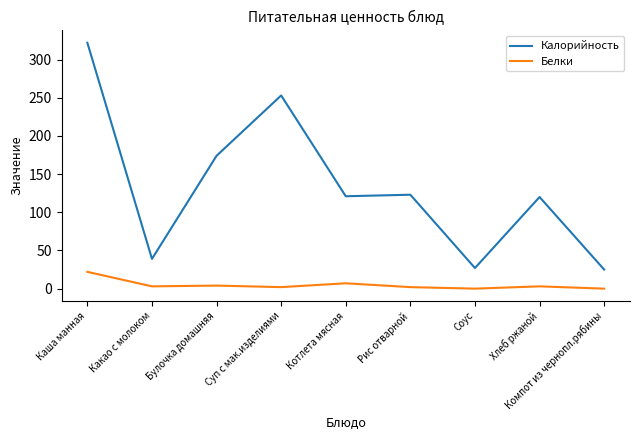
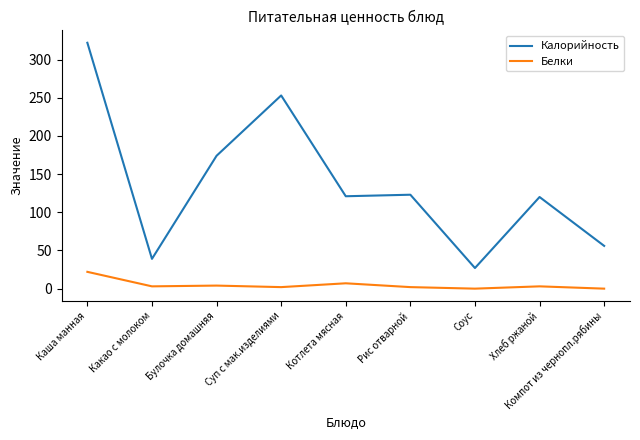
Калорийность, Компот из чернопл.рябины: 30 -> 60
